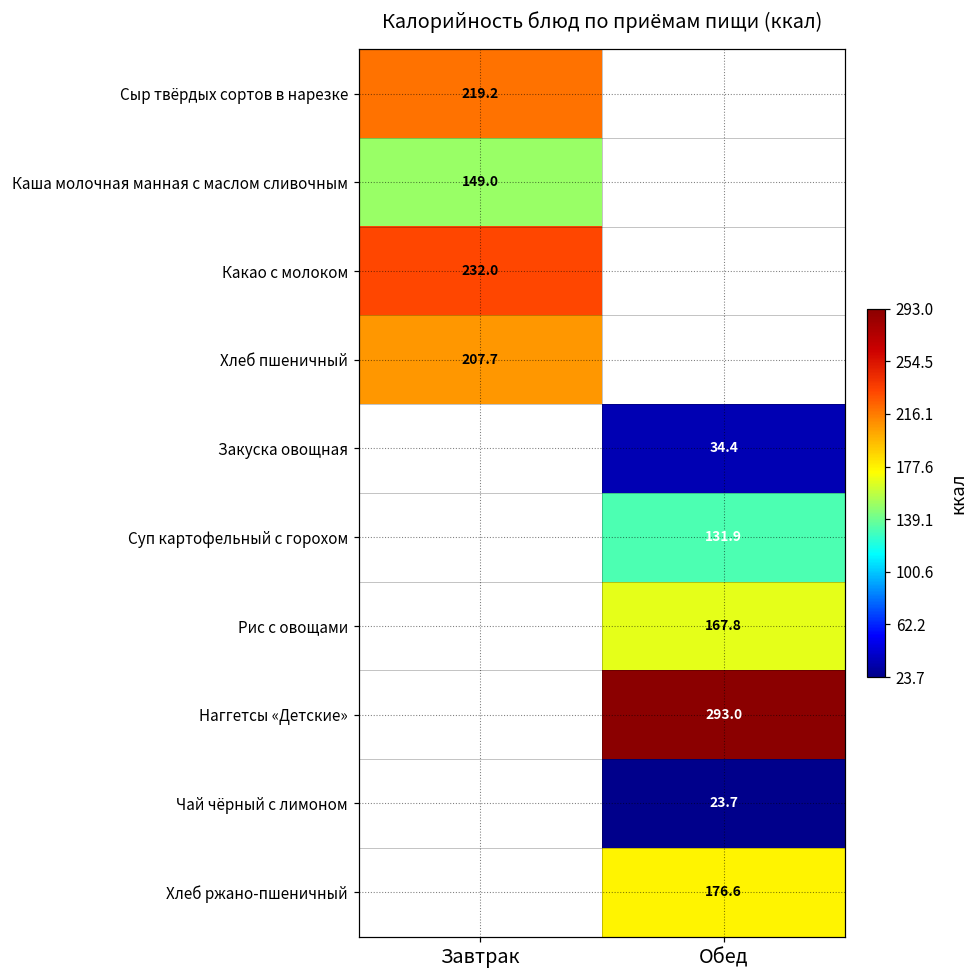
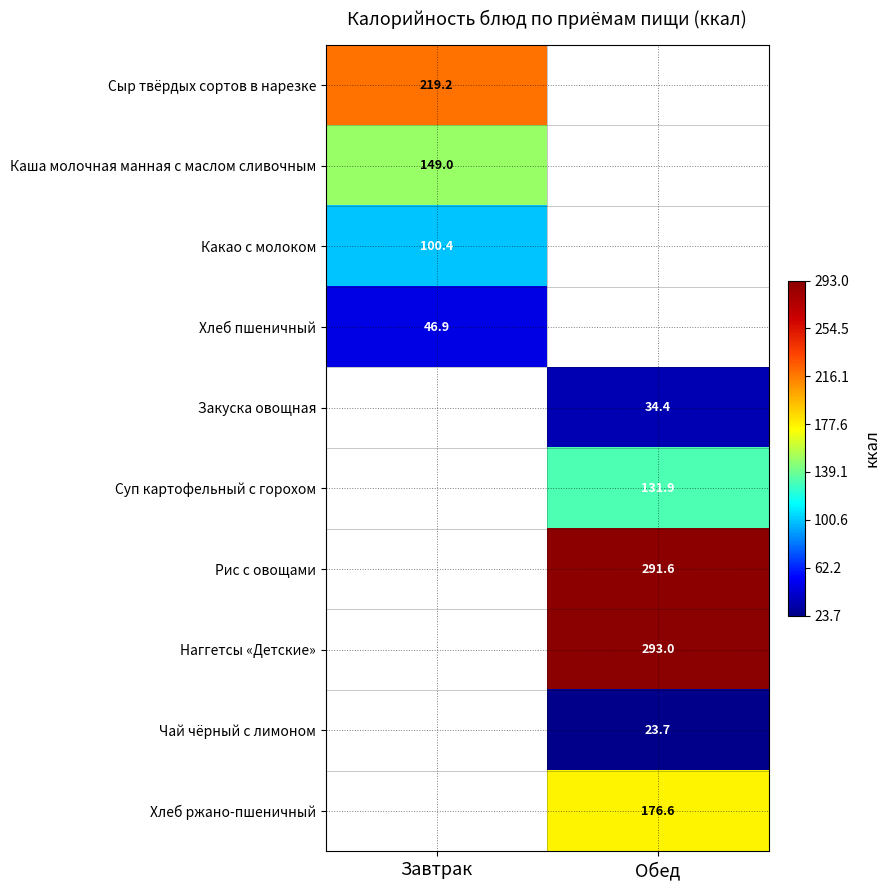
Какао с молоком, Завтрак: 232.0 -> 100.4
Хлеб пшеничный, Завтрак: 207.7 -> 46.9
Рис с овощами, Обед: 167.8 -> 291.6
